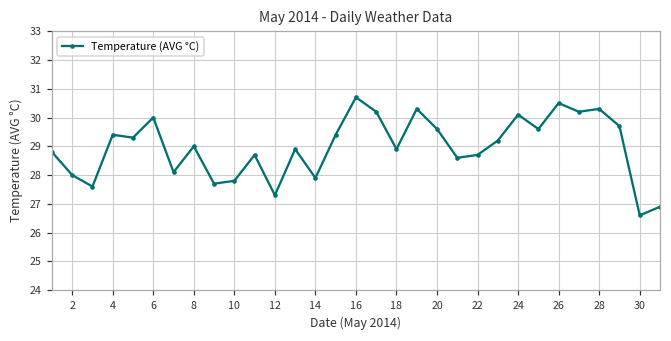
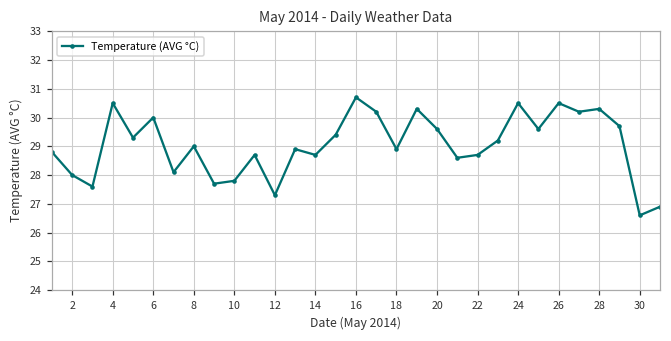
4: 29.4 -> 30.5
14: 27.9 -> 28.7
24: 30.1 -> 30.5
